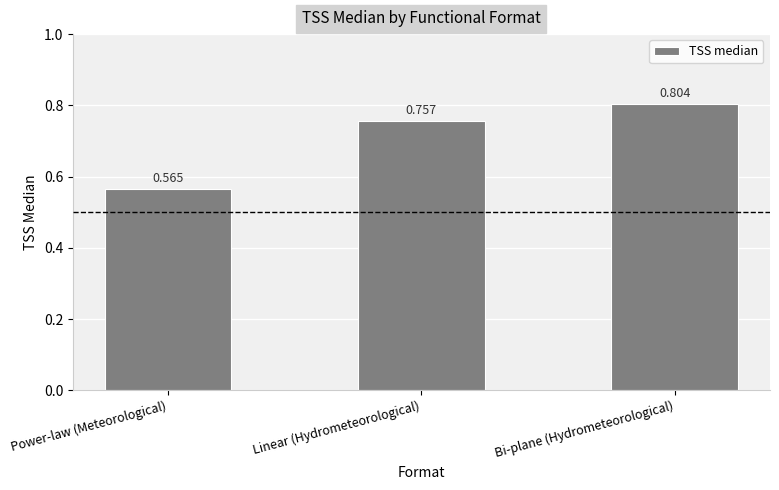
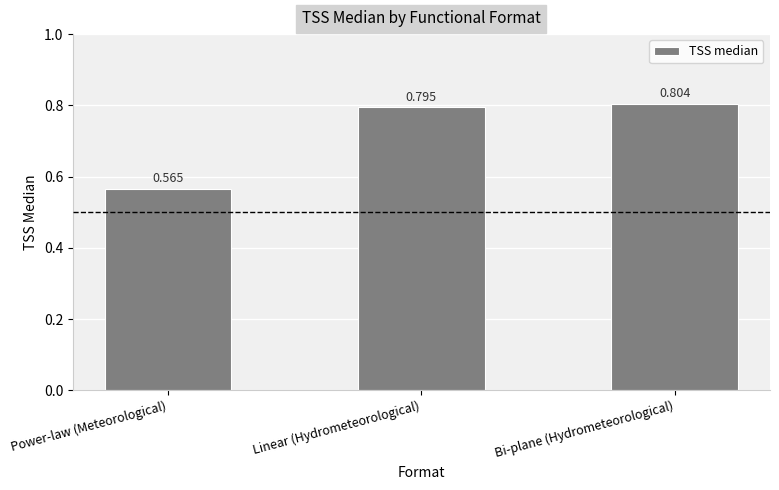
Linear (Hydrometeorological): 0.757 -> 0.795
